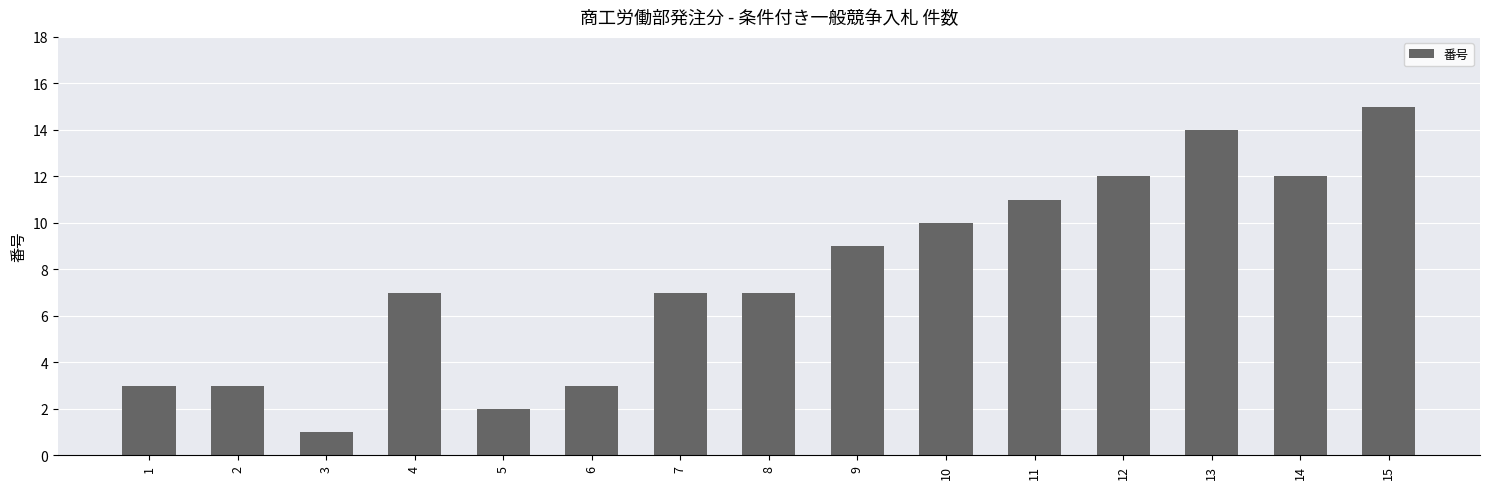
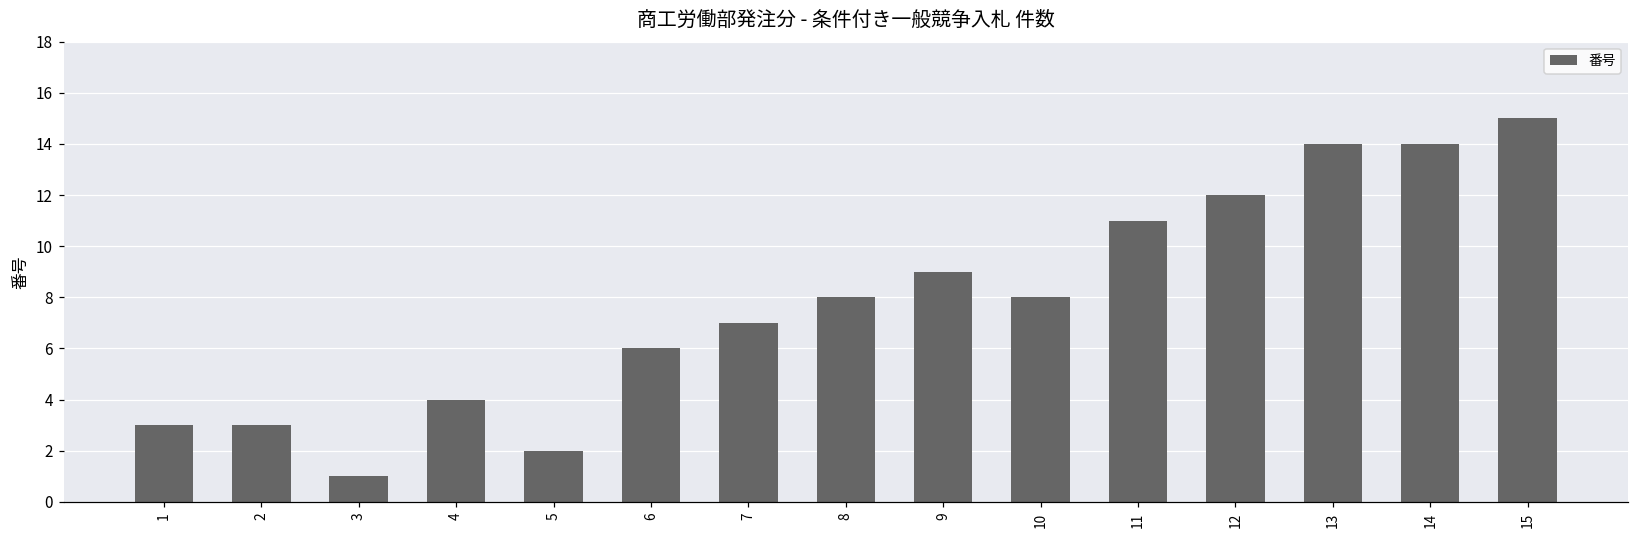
4: 7 -> 4
6: 3 -> 6
8: 7 -> 8
10: 10 -> 8
14: 12 -> 14
